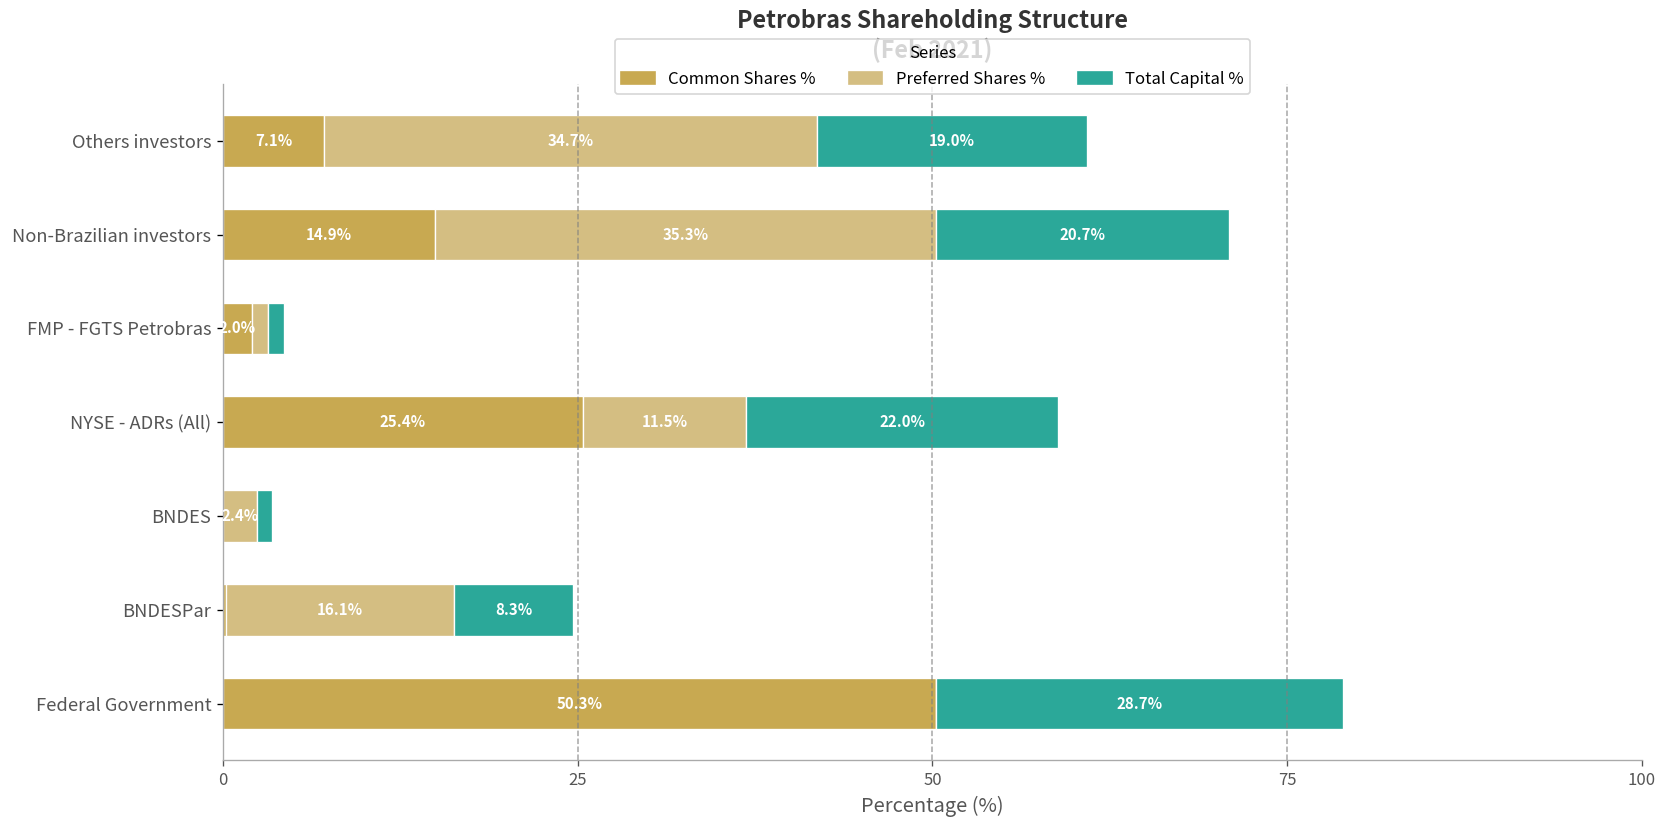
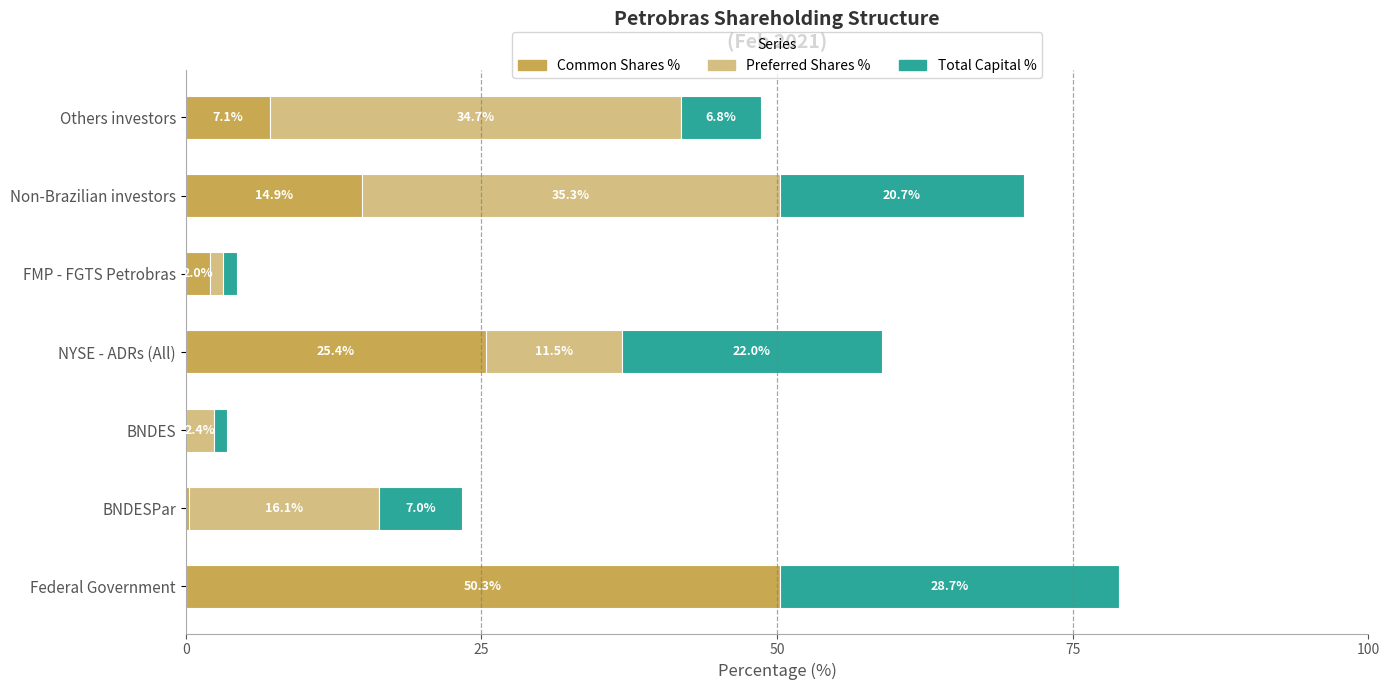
Total Capital %, Others investors: 19.0% -> 6.8%
Total Capital %, BNDESPar: 8.3% -> 7.0%
